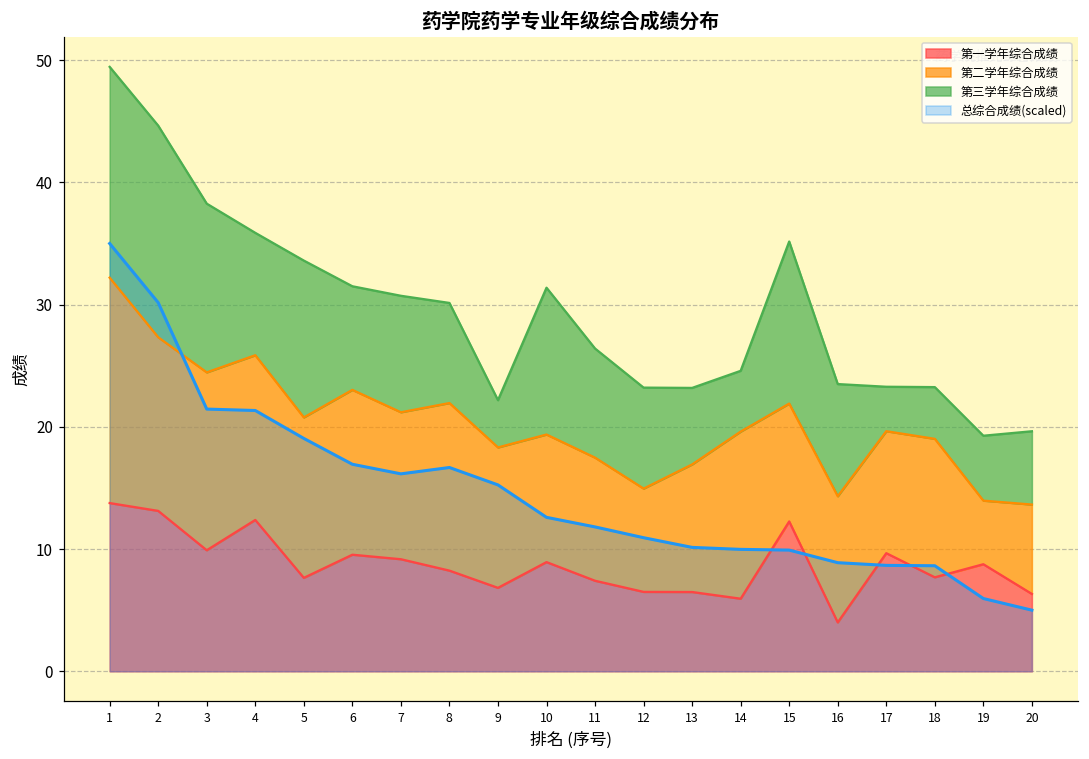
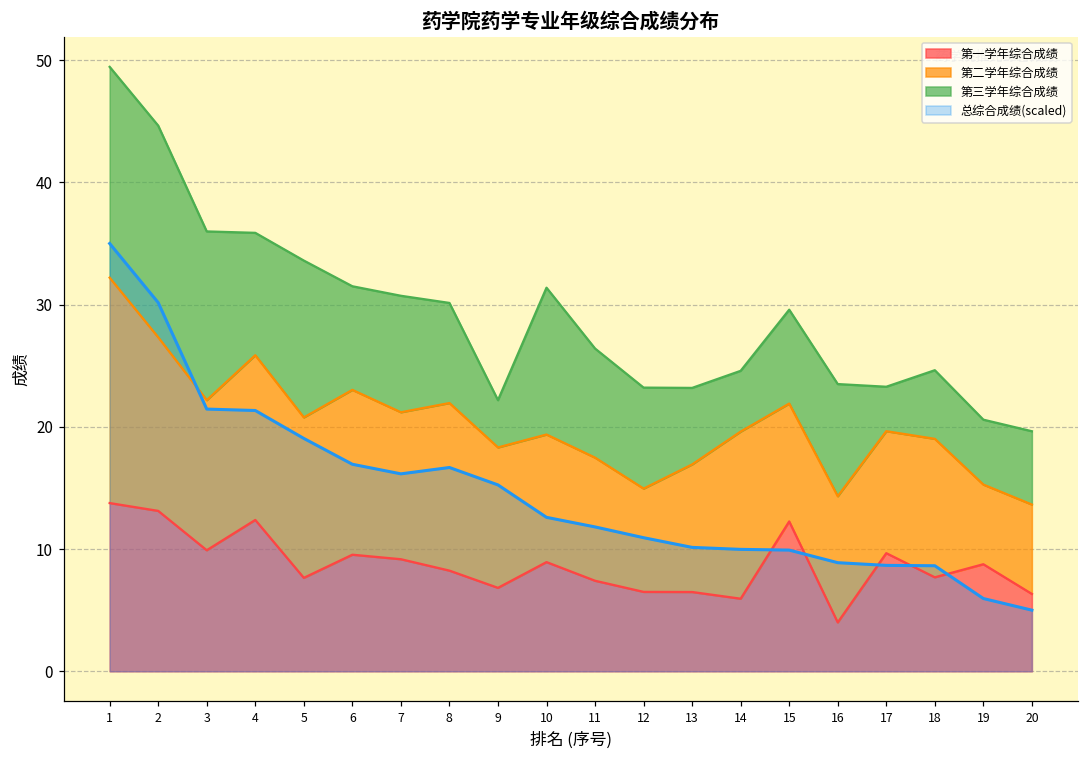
第二学年综合成绩, 3: 14.6 -> 12.3
第三学年综合成绩, 15: 13.3 -> 7.7
第三学年综合成绩, 18: 4.2 -> 5.6
第二学年综合成绩, 19: 5.2 -> 6.5
